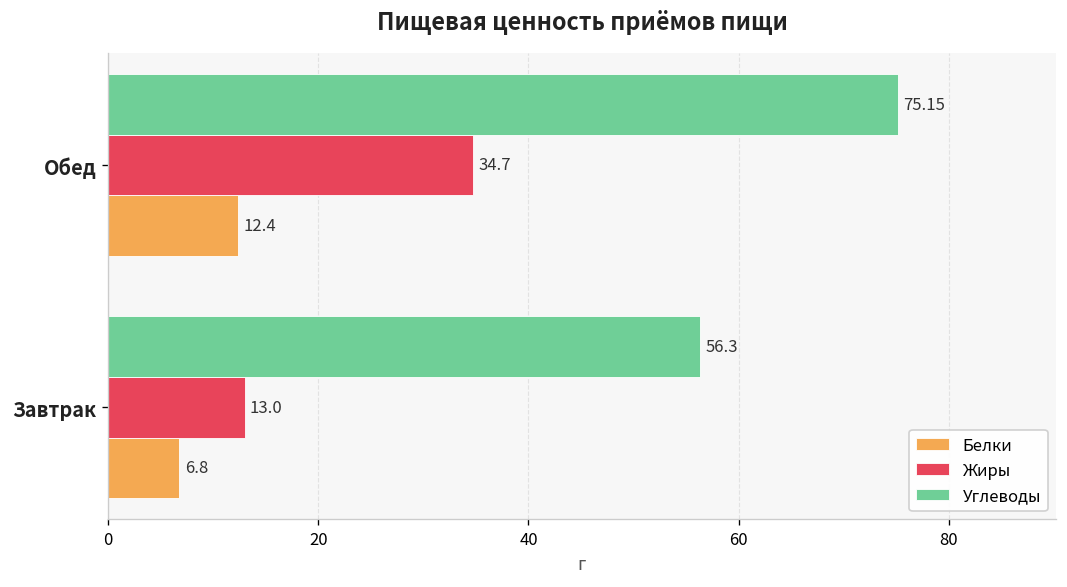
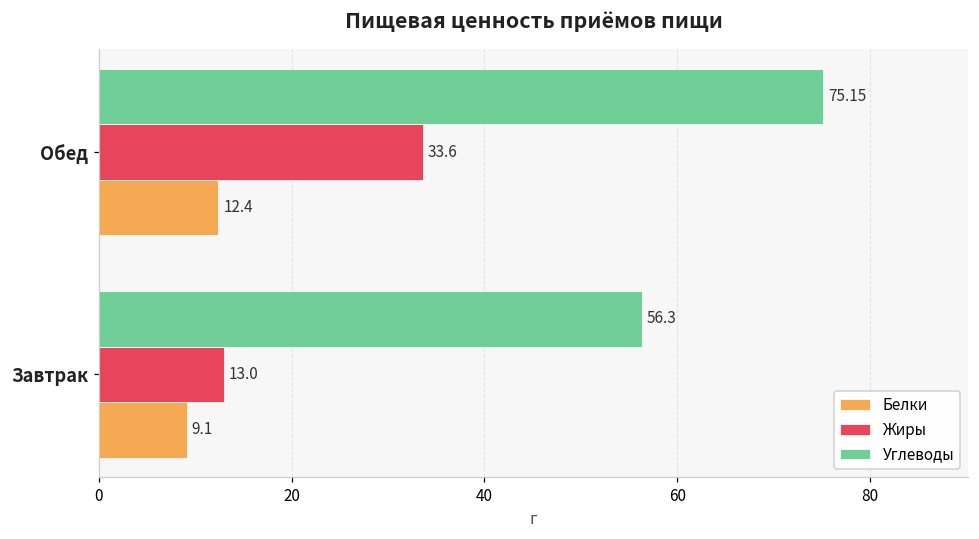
Жиры, Обед: 34.7 -> 33.6
Белки, Завтрак: 6.8 -> 9.1
